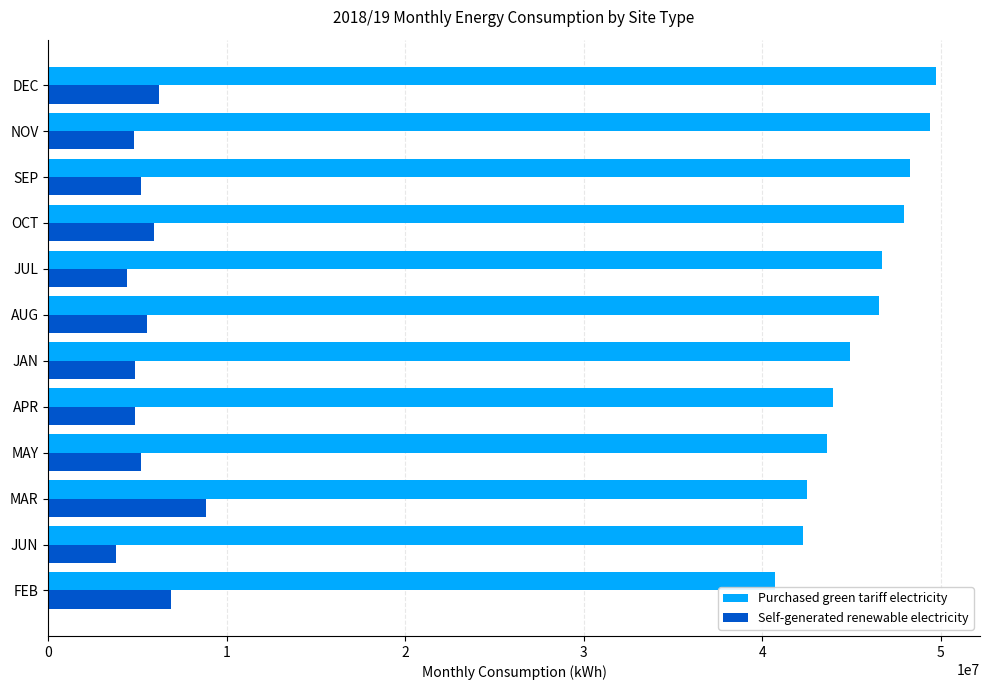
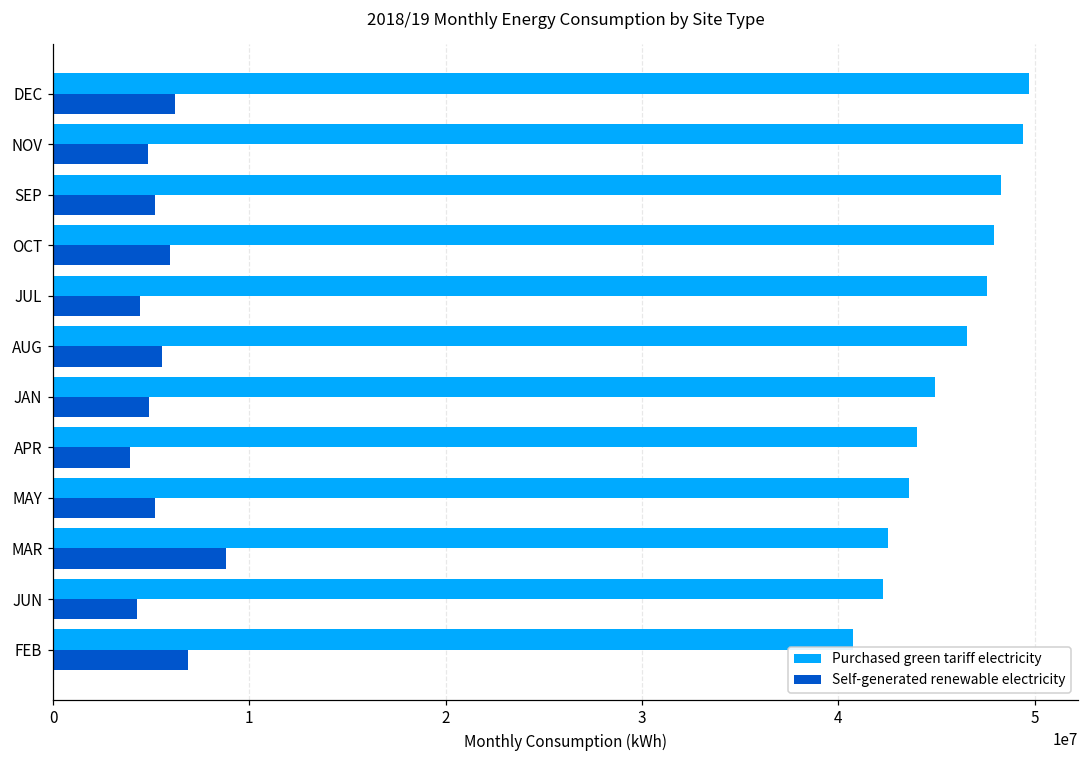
Purchased green tariff electricity, JUL: 46700000 -> 47600000
Self-generated renewable electricity, APR: 4900000 -> 3900000
Self-generated renewable electricity, JUN: 3800000 -> 4300000
